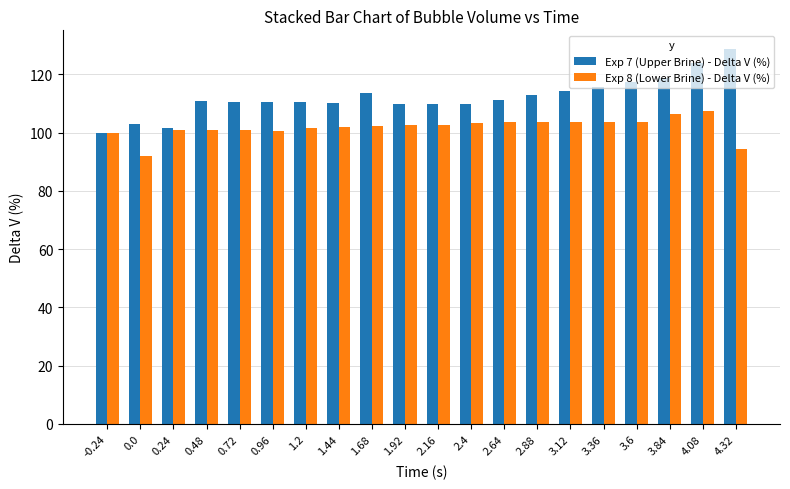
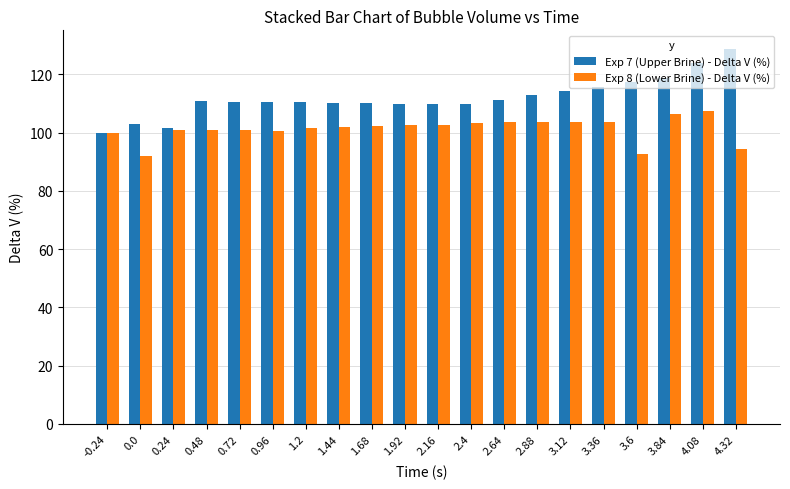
Exp 7 (Upper Brine) - Delta V (%), 1.68: 114 -> 110
Exp 8 (Lower Brine) - Delta V (%), 3.6: 104 -> 93
